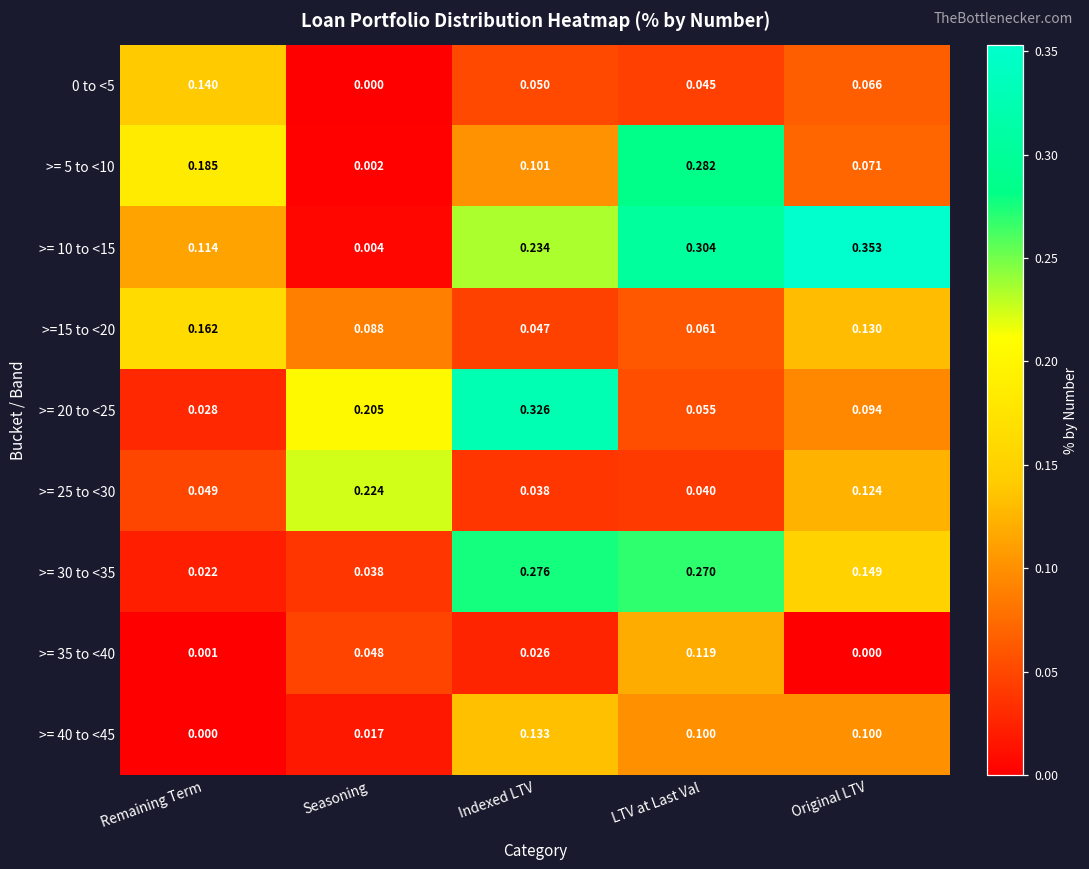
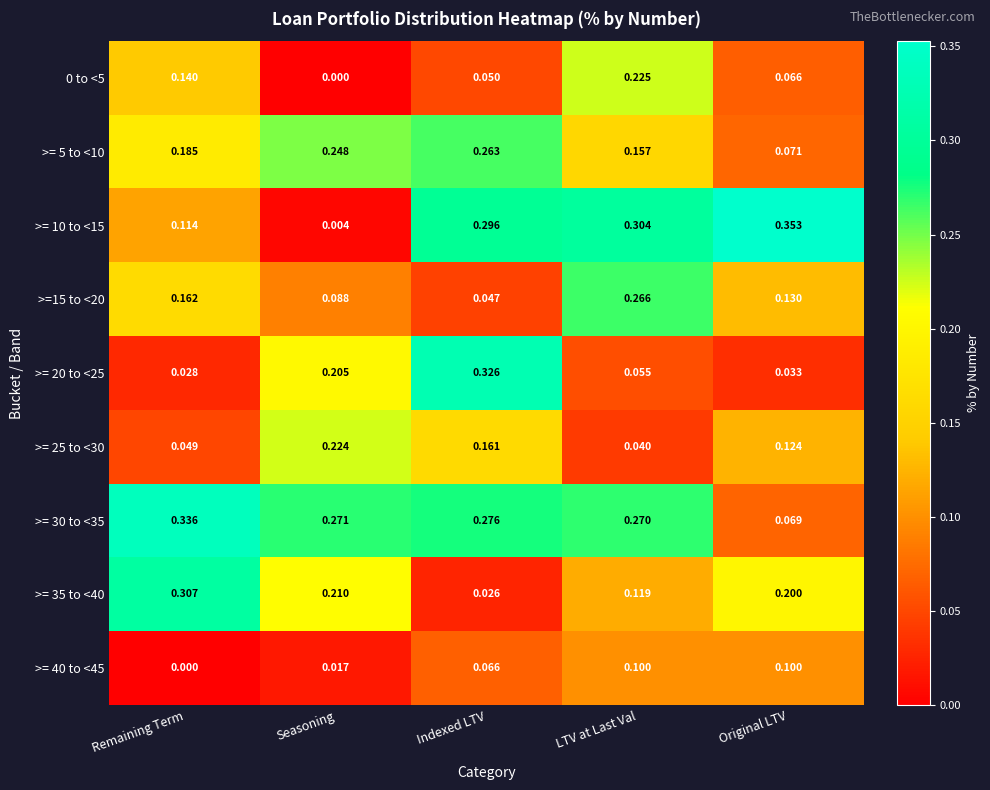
0 to <5, LTV at Last Val: 0.045 -> 0.225
>= 5 to <10, Seasoning: 0.002 -> 0.248
>= 5 to <10, Indexed LTV: 0.101 -> 0.263
>= 5 to <10, LTV at Last Val: 0.282 -> 0.157
>= 10 to <15, Indexed LTV: 0.234 -> 0.296
>=15 to <20, LTV at Last Val: 0.061 -> 0.266
>= 20 to <25, Original LTV: 0.094 -> 0.033
>= 25 to <30, Indexed LTV: 0.038 -> 0.161
>= 30 to <35, Remaining Term: 0.022 -> 0.336
>= 30 to <35, Seasoning: 0.038 -> 0.271
>= 30 to <35, Original LTV: 0.149 -> 0.069
>= 35 to <40, Remaining Term: 0.001 -> 0.307
>= 35 to <40, Seasoning: 0.048 -> 0.210
>= 35 to <40, Original LTV: 0.000 -> 0.200
>= 40 to <45, Indexed LTV: 0.133 -> 0.066
